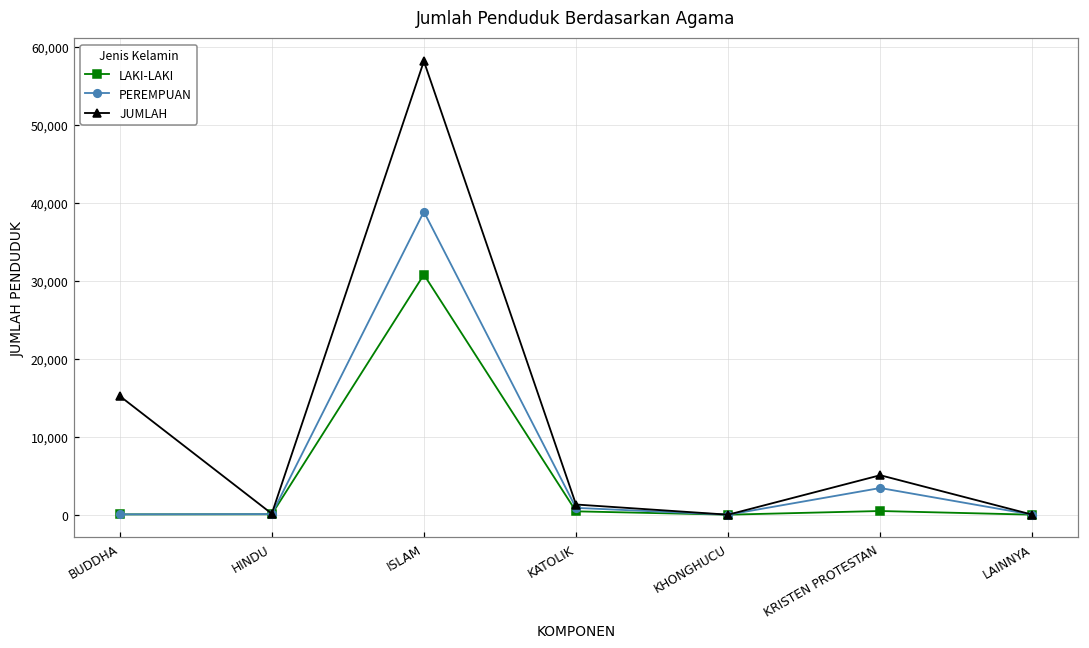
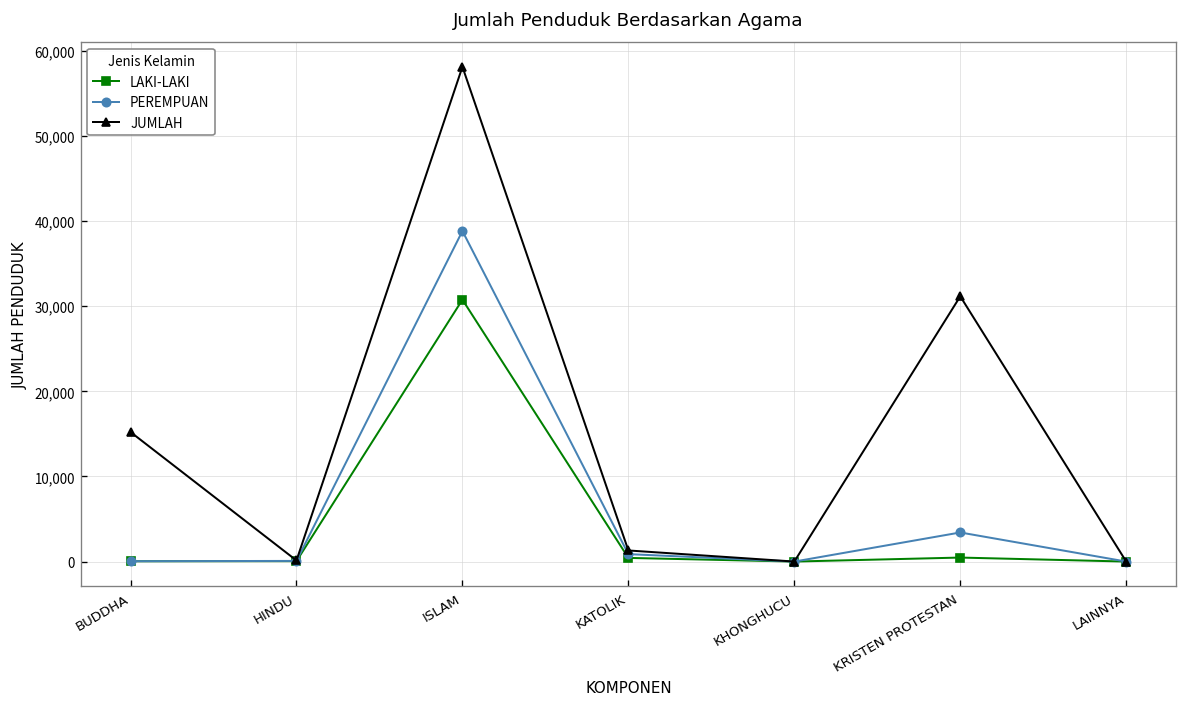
JUMLAH, KRISTEN PROTESTAN: 5,000 -> 31,000
